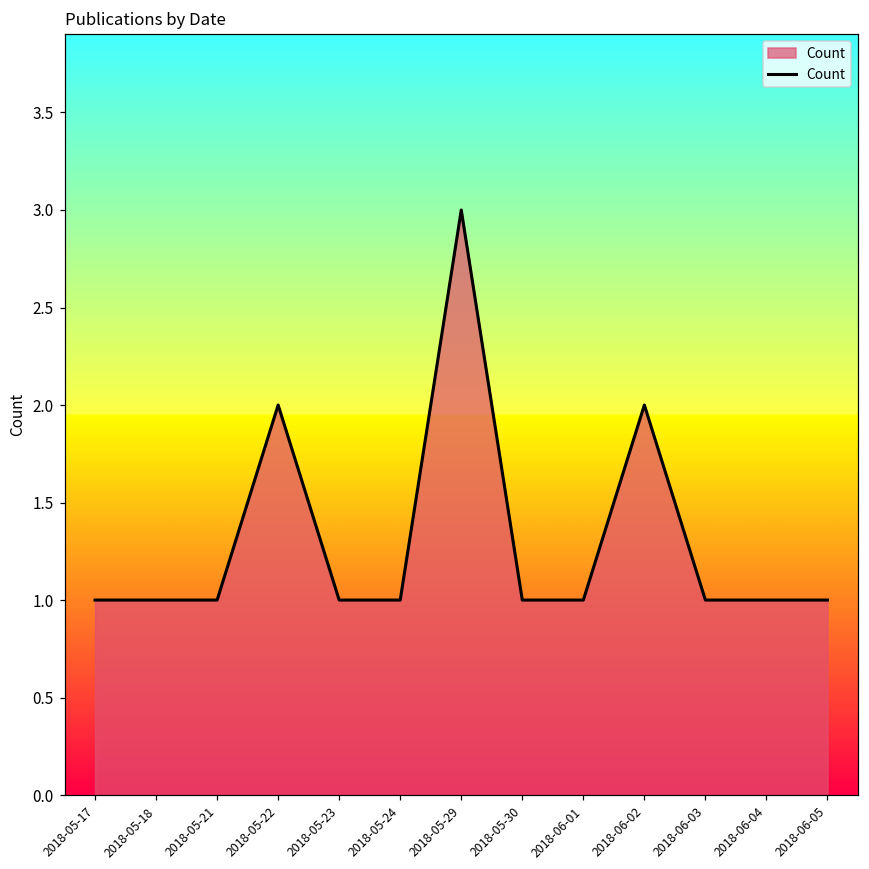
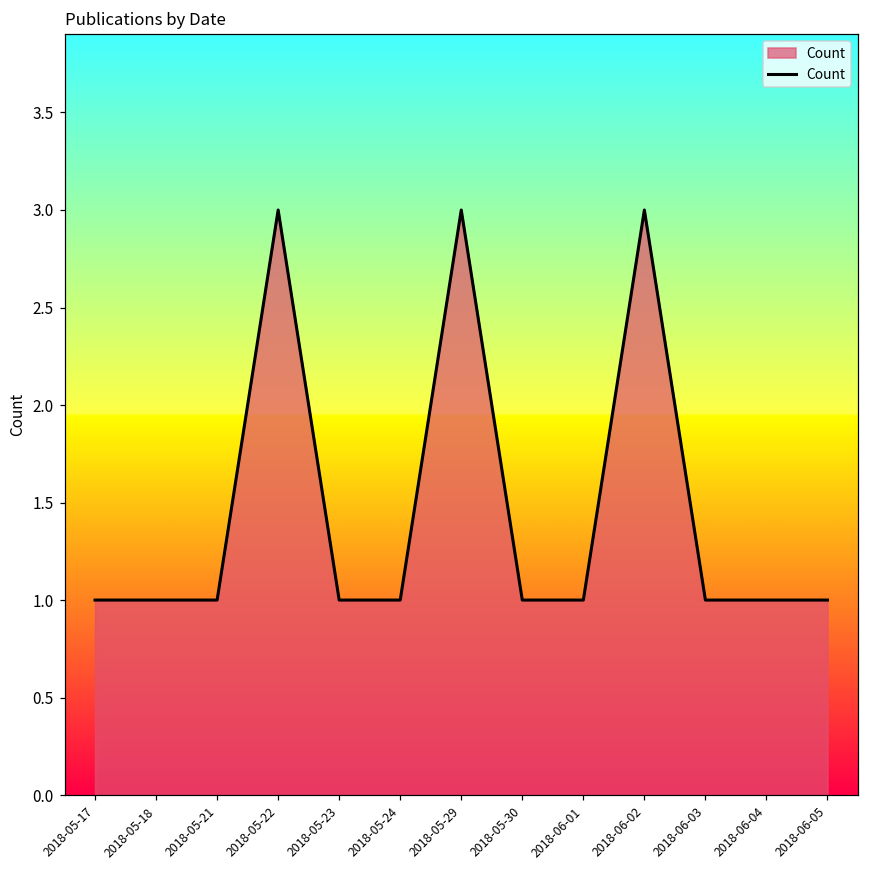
2018-05-22: 2 -> 3
2018-06-02: 2 -> 3
